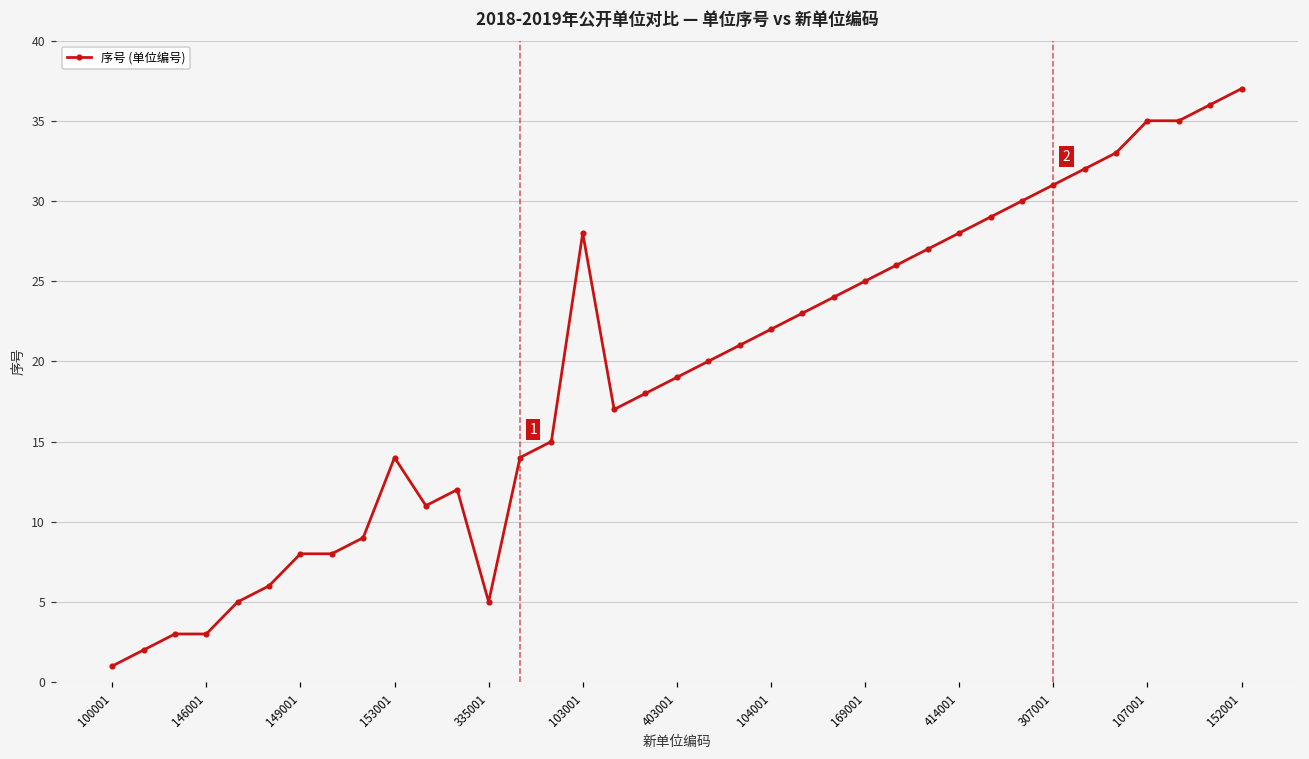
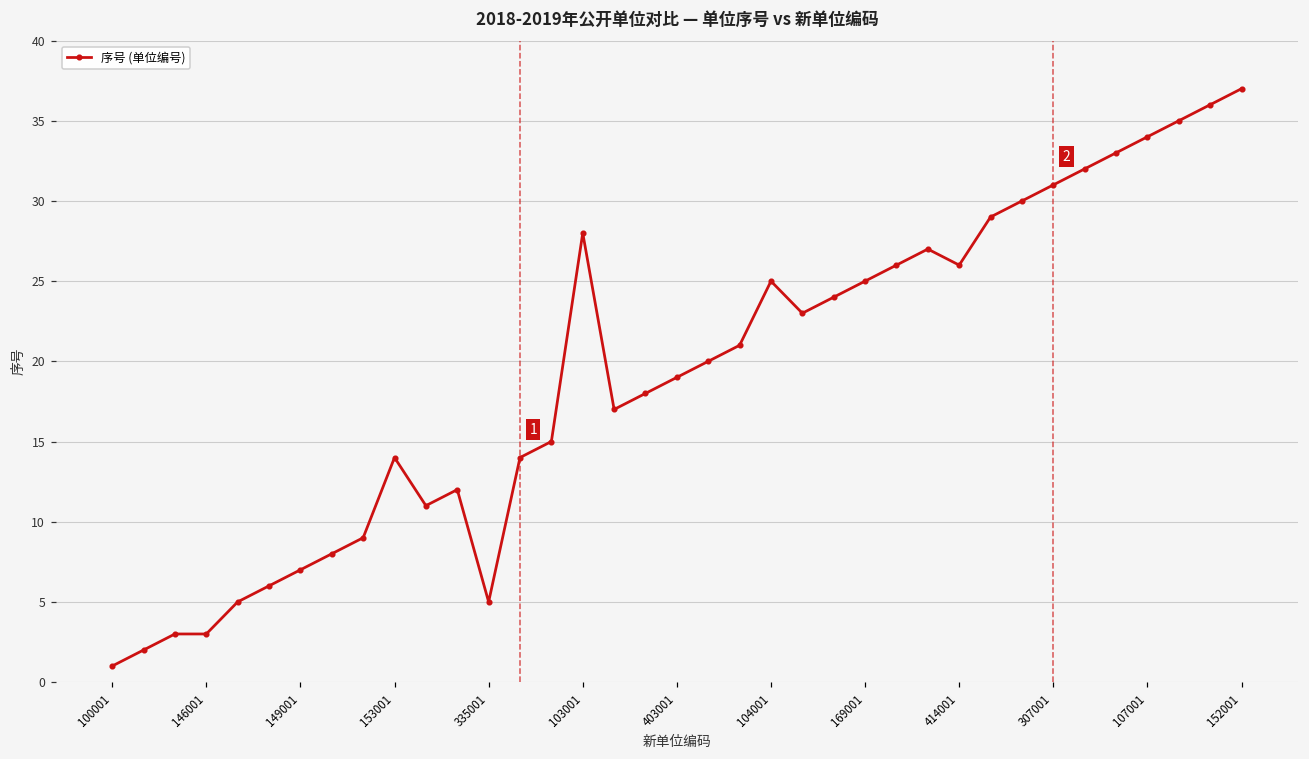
149001: 8 -> 7
104001: 22 -> 25
414001: 28 -> 26
107001: 35 -> 34
